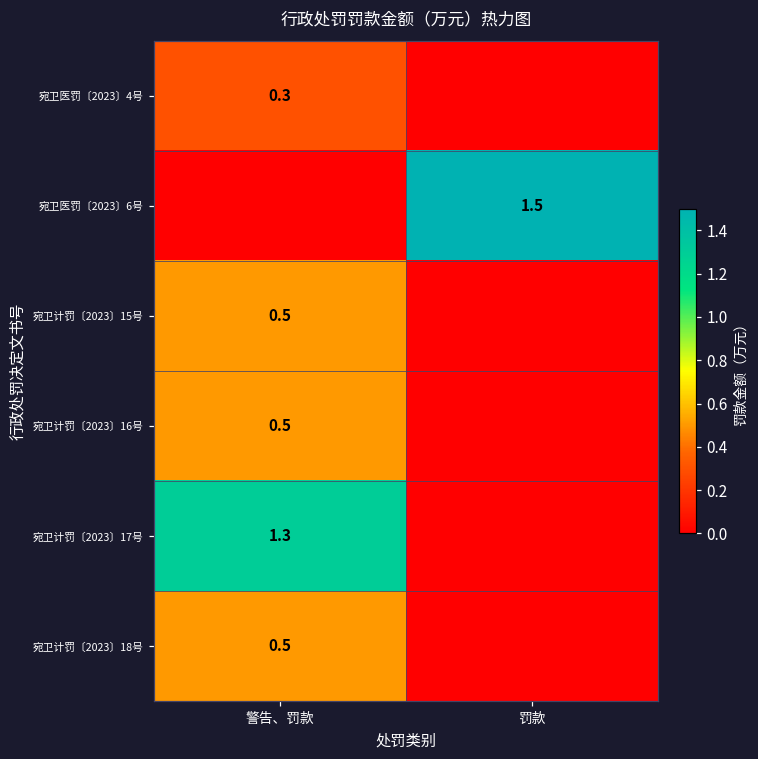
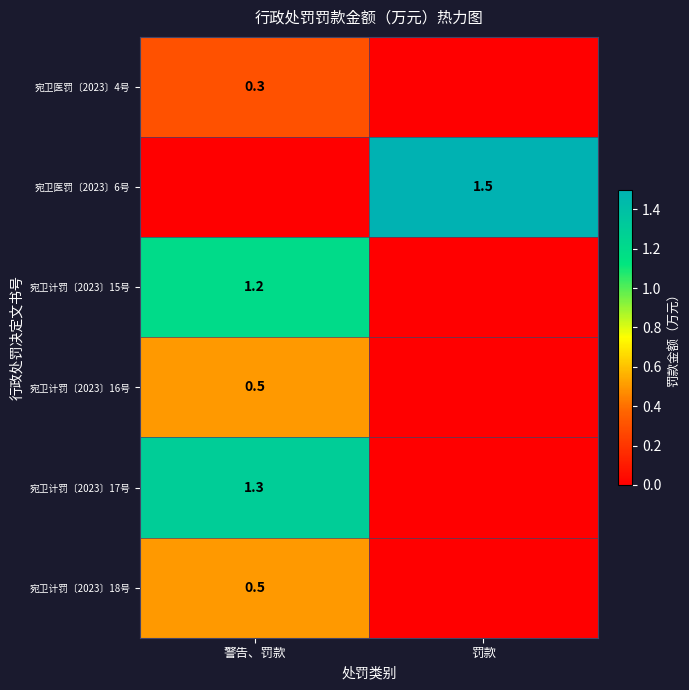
宛卫计罚〔2023〕15号, 警告、罚款: 0.5 -> 1.2
